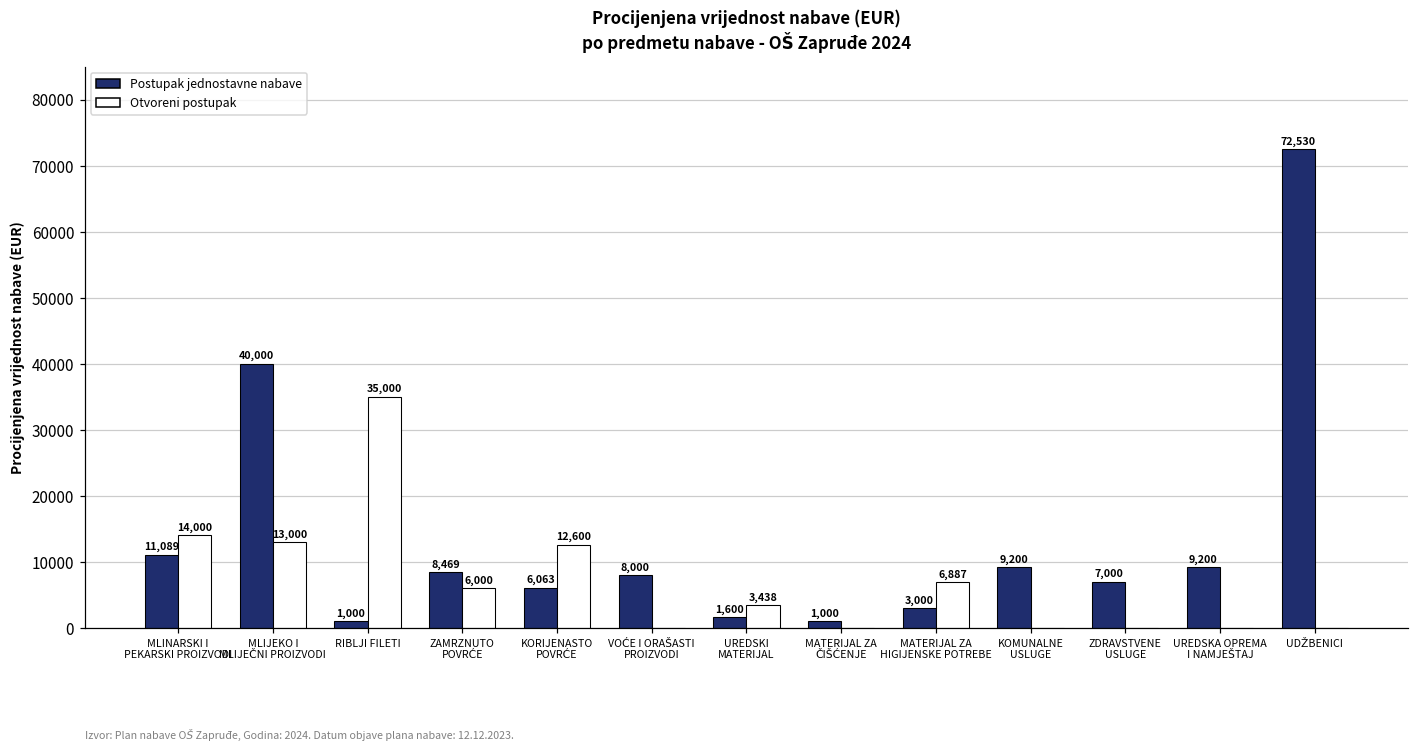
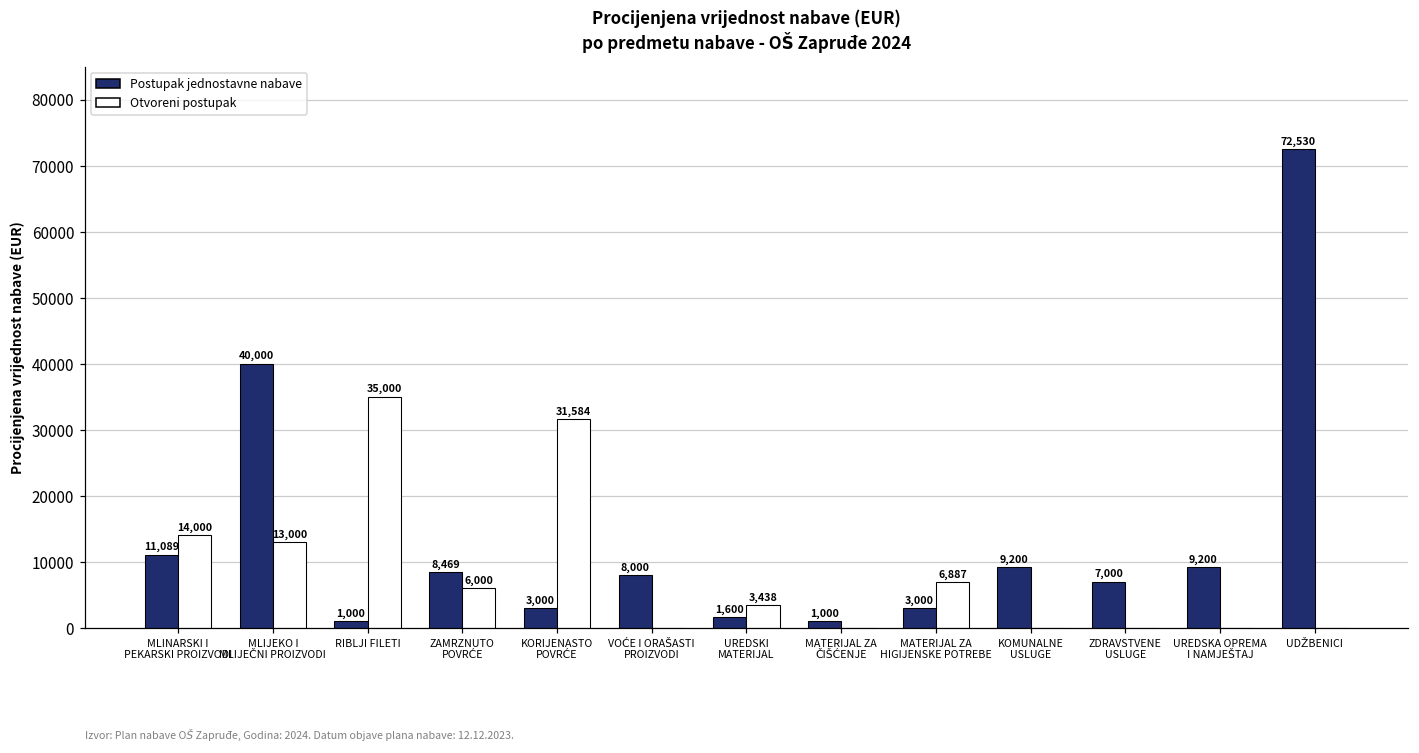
Postupak jednostavne nabave, KORIJENASTO POVRĆE: 6,063 -> 3,000
Otvoreni postupak, KORIJENASTO POVRĆE: 12,600 -> 31,584
